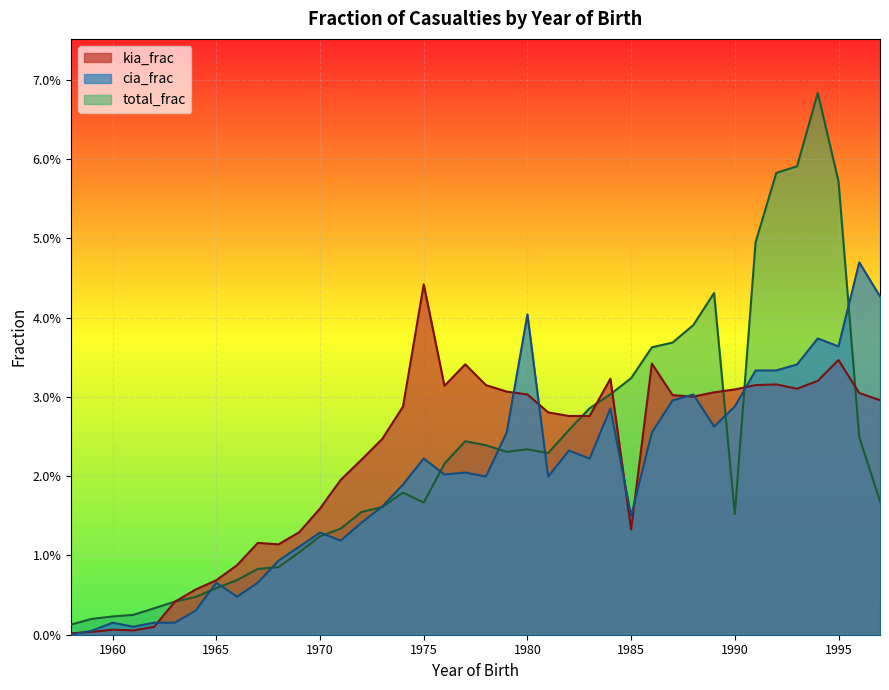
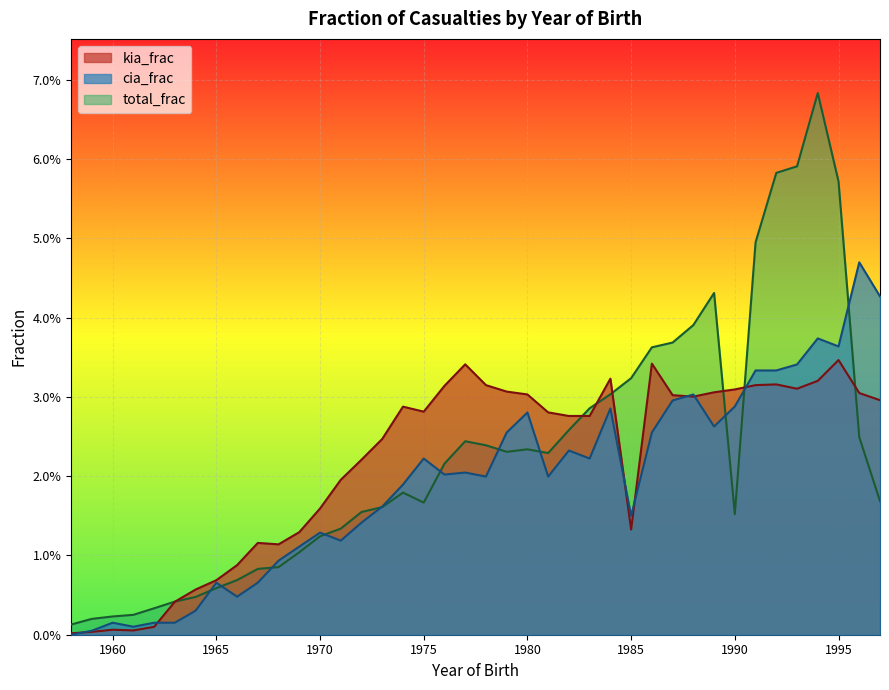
kia_frac, 1975: 4.4% -> 2.8%
cia_frac, 1980: 4.0% -> 2.8%
